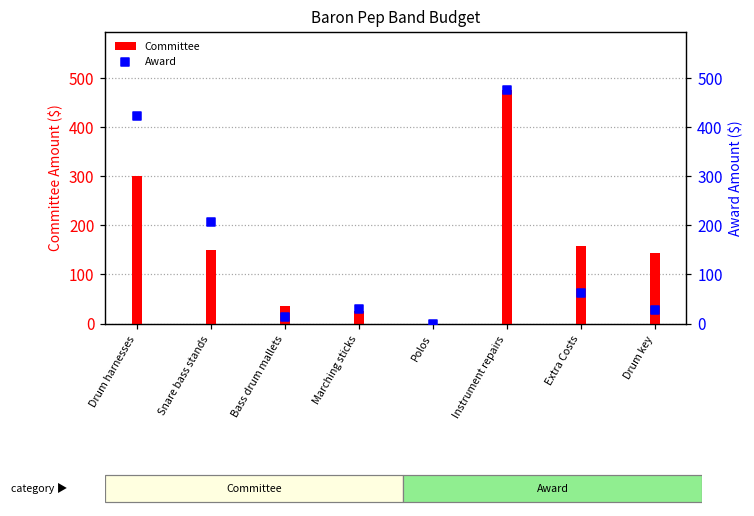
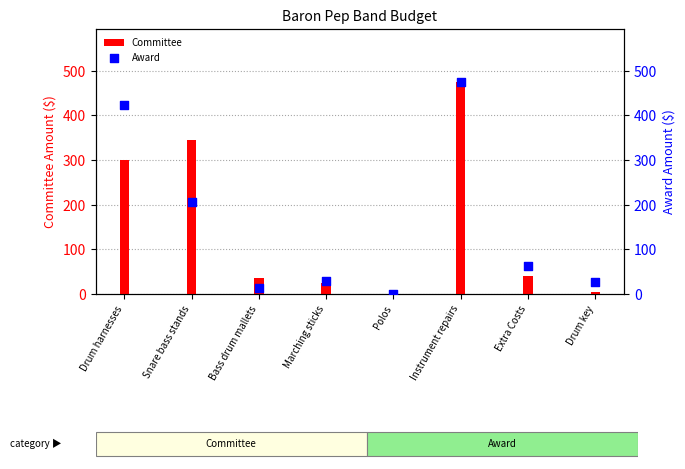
Committee, Snare bass stands: 150 -> 350
Committee, Extra Costs: 160 -> 40
Committee, Drum key: 140 -> 10
